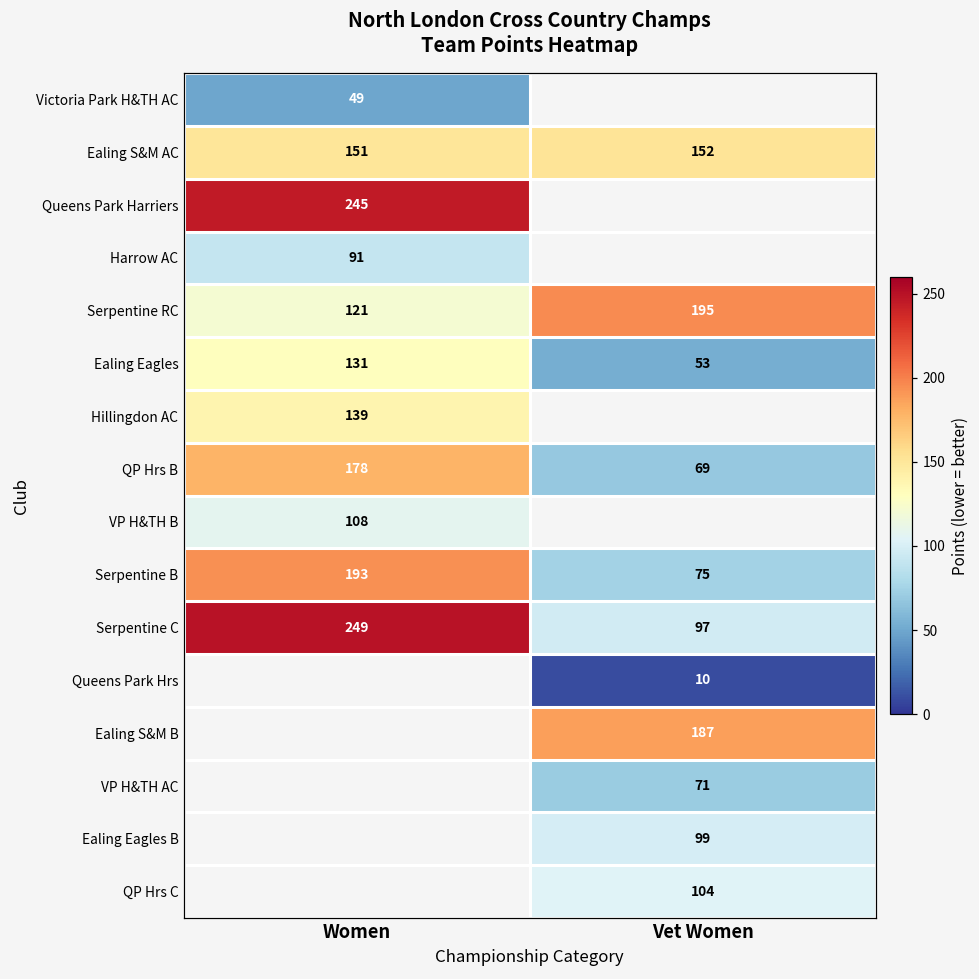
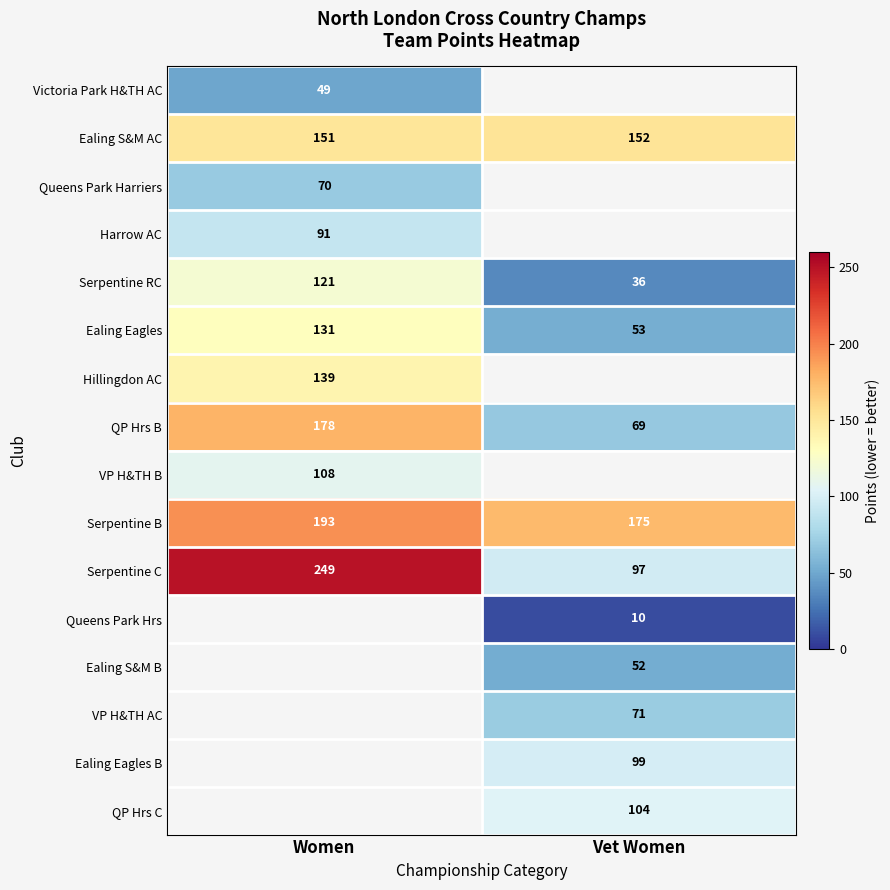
Queens Park Harriers, Women: 245 -> 70
Serpentine RC, Vet Women: 195 -> 36
Serpentine B, Vet Women: 75 -> 175
Ealing S&M B, Vet Women: 187 -> 52
